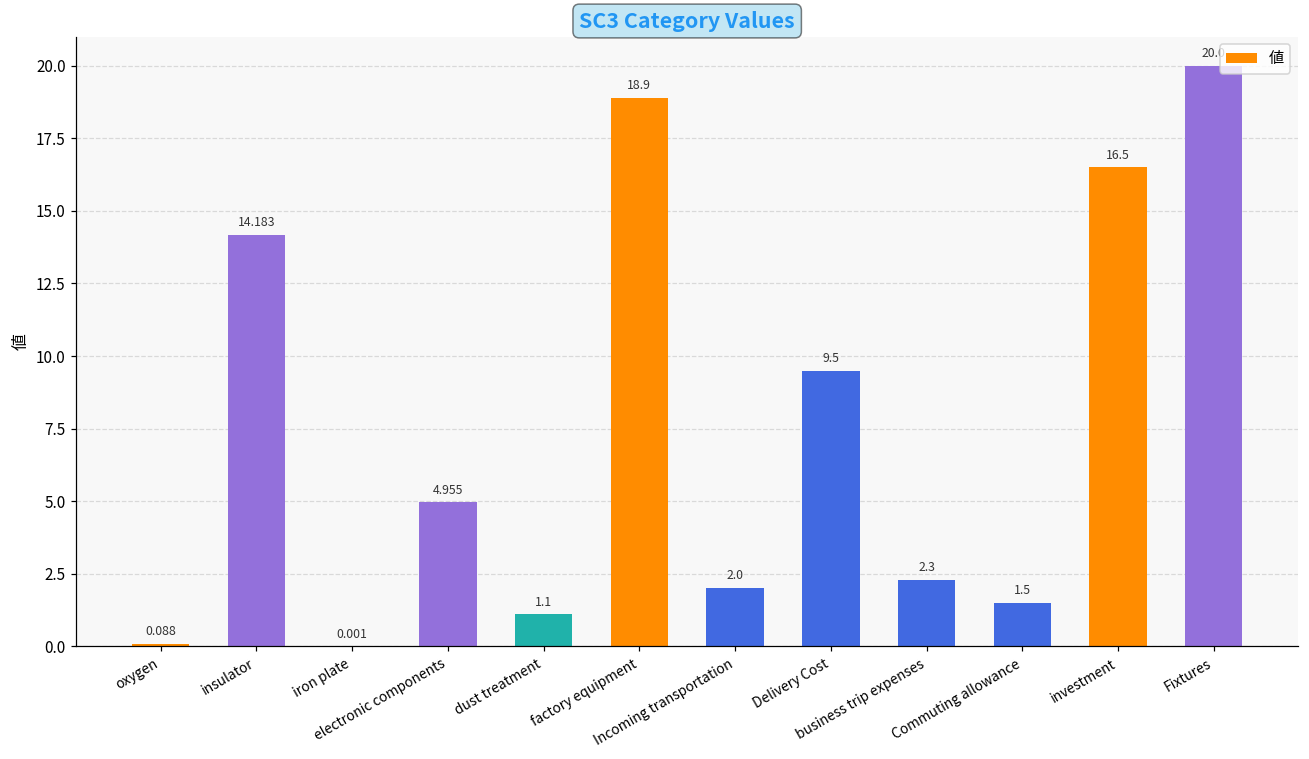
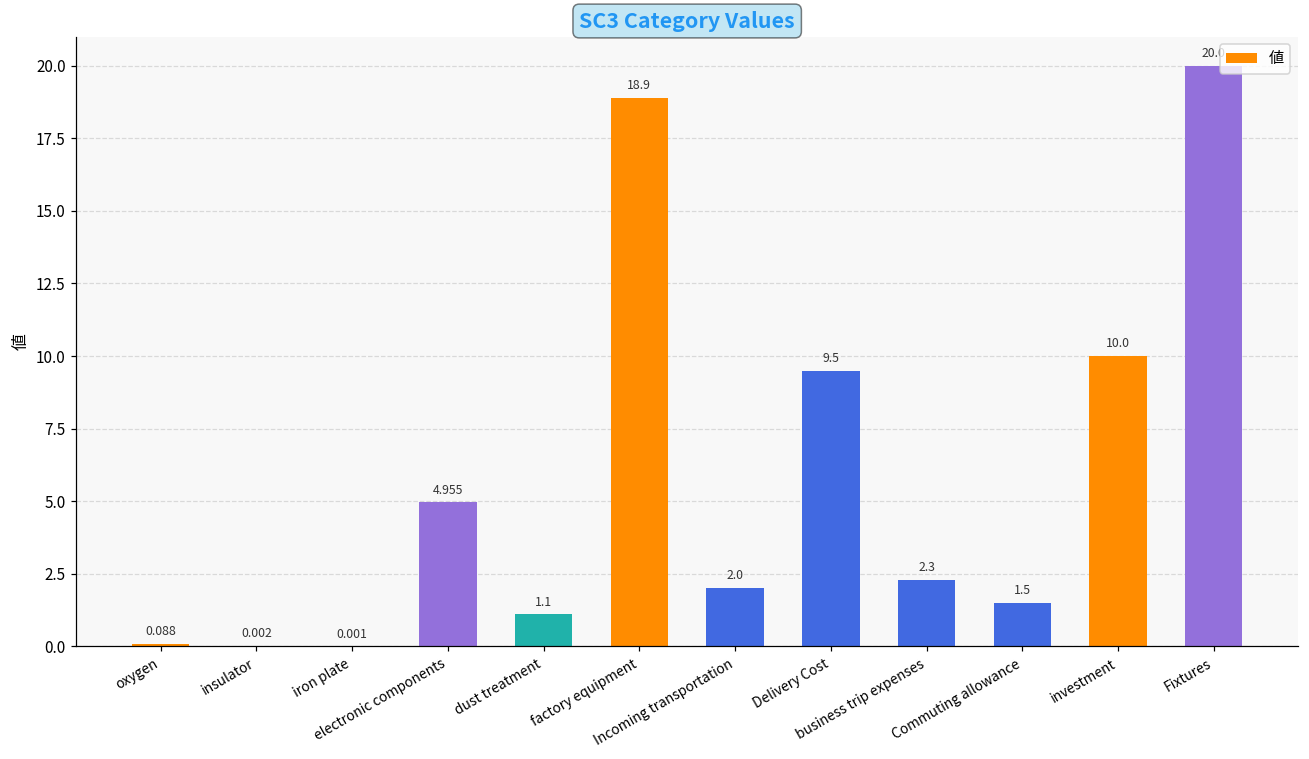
insulator: 14.183 -> 0.002
investment: 16.5 -> 10.0
